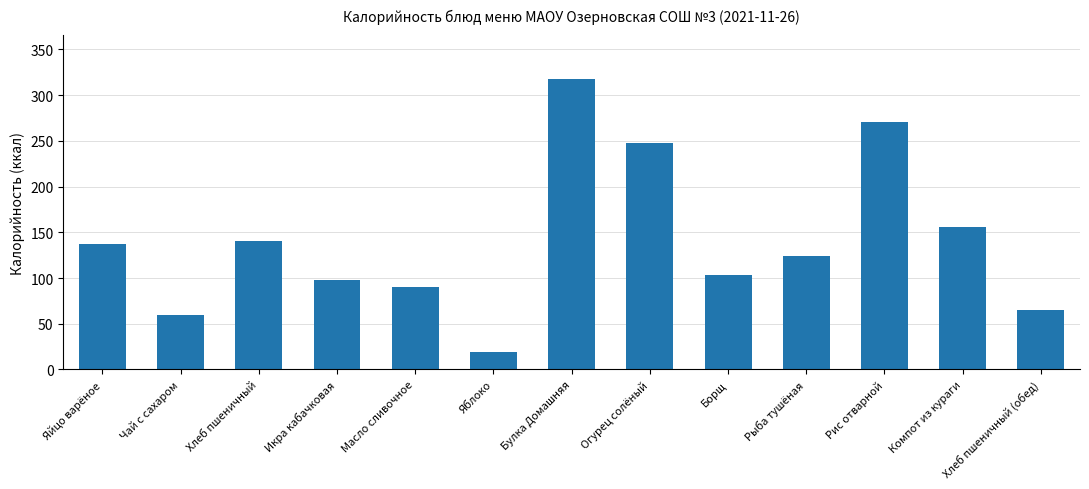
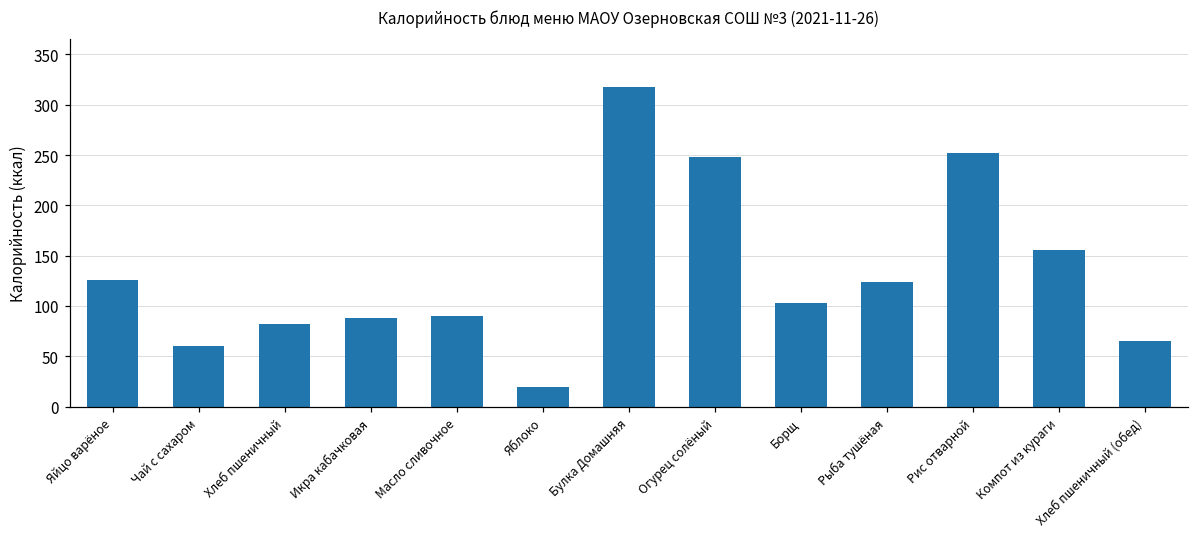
Яйцо варёное: 140 -> 130
Хлеб пшеничный: 140 -> 80
Икра кабачковая: 100 -> 90
Рис отварной: 270 -> 250
